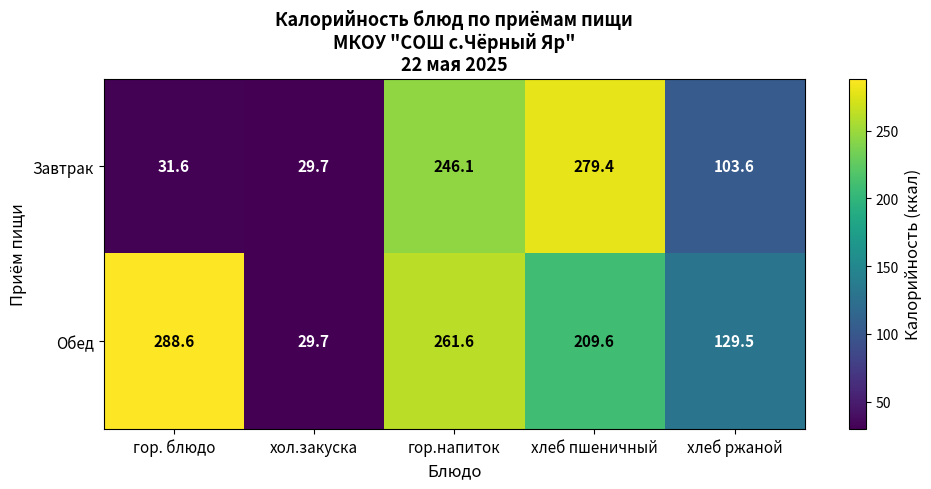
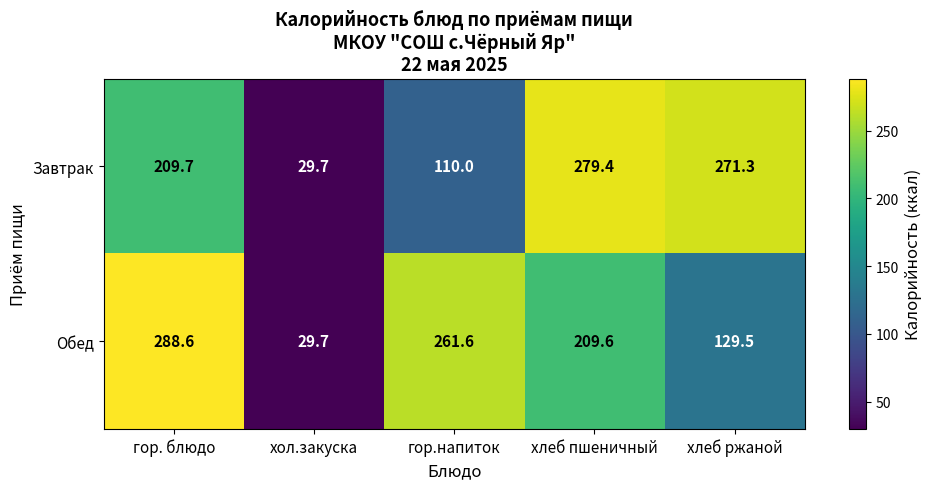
Завтрак, гор. блюдо: 31.6 -> 209.7
Завтрак, гор.напиток: 246.1 -> 110.0
Завтрак, хлеб ржаной: 103.6 -> 271.3
